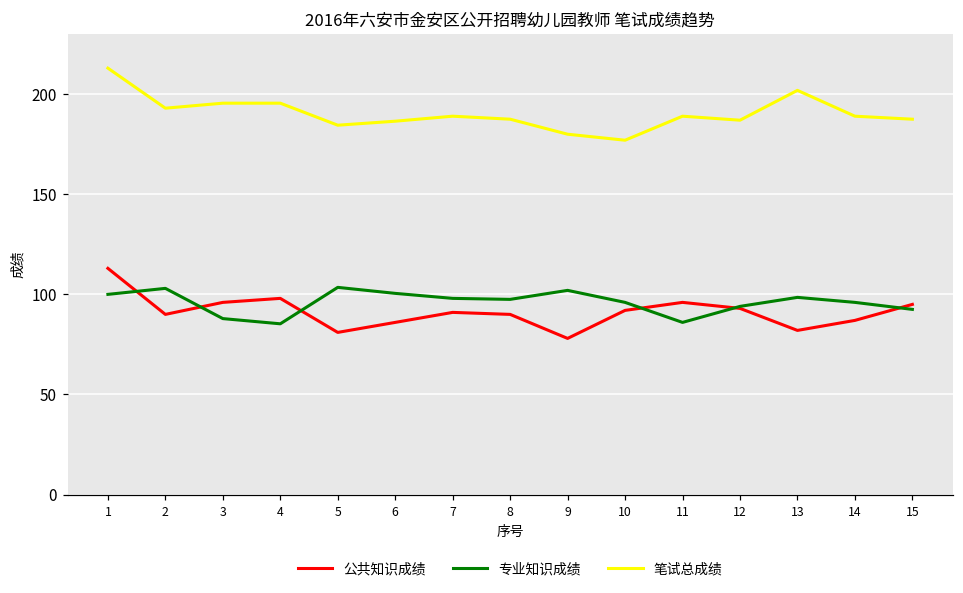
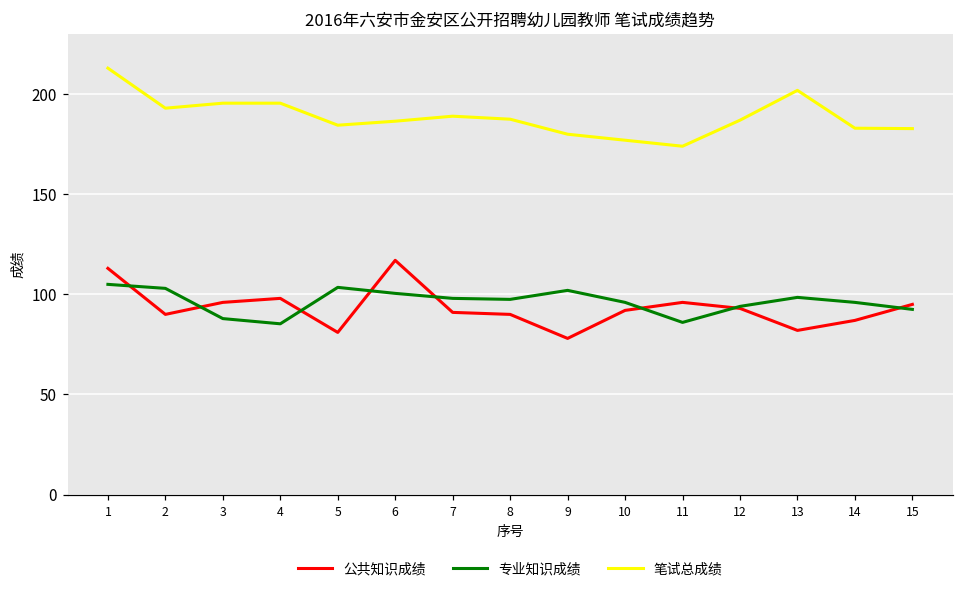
专业知识成绩, 1: 100 -> 105
公共知识成绩, 6: 86 -> 117
笔试总成绩, 11: 189 -> 174
笔试总成绩, 14: 189 -> 183
笔试总成绩, 15: 188 -> 183
